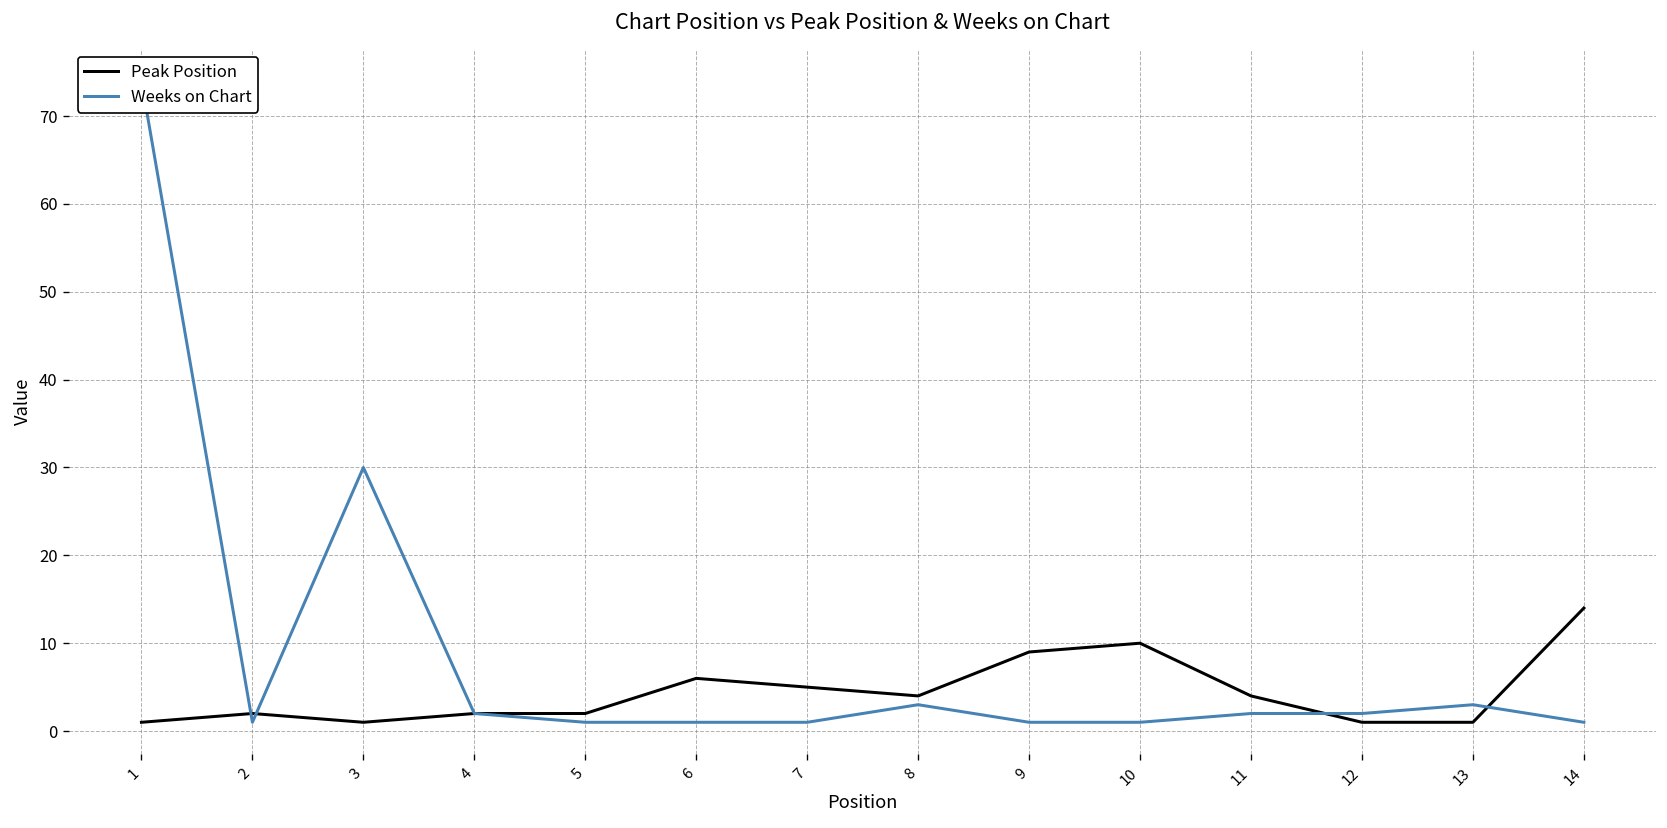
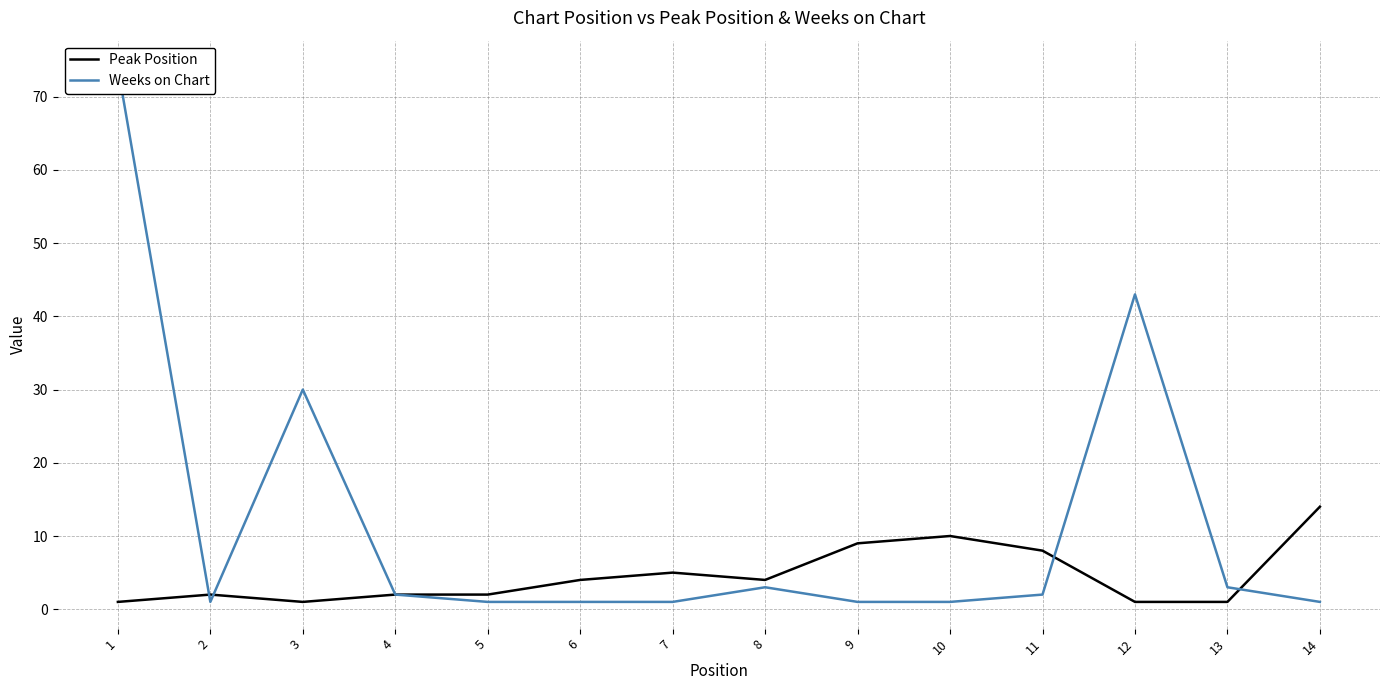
Peak Position, 6: 6 -> 4
Peak Position, 11: 4 -> 8
Weeks on Chart, 12: 2 -> 43
